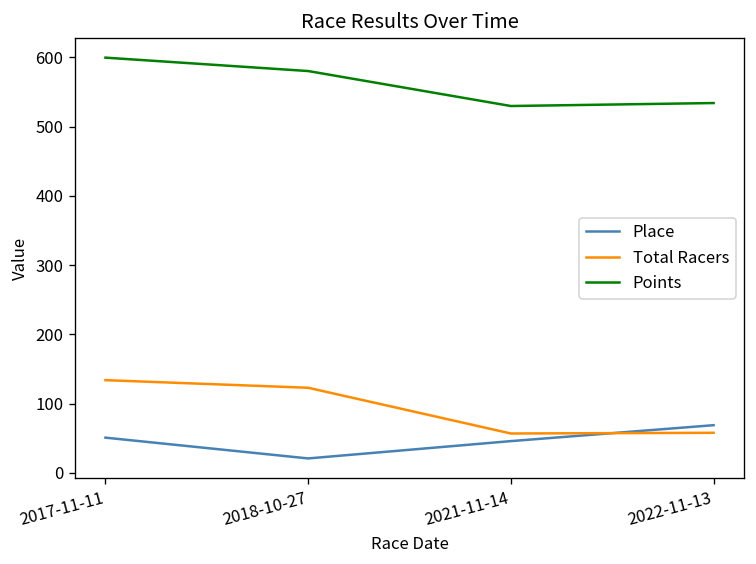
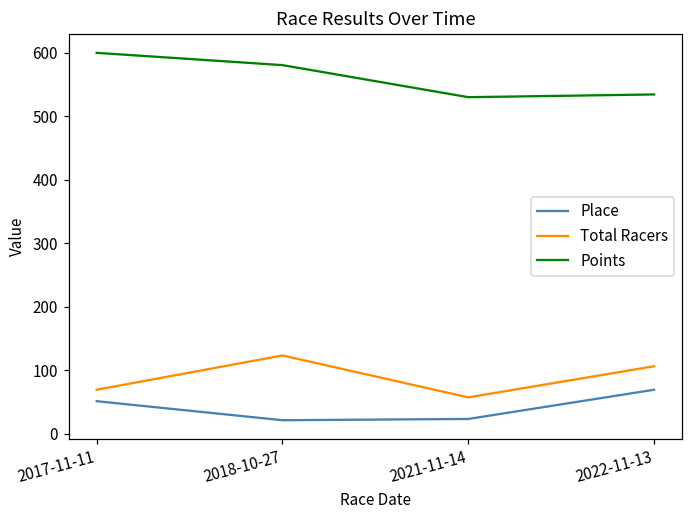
Total Racers, 2017-11-11: 130 -> 70
Place, 2021-11-14: 50 -> 20
Total Racers, 2022-11-13: 60 -> 110
